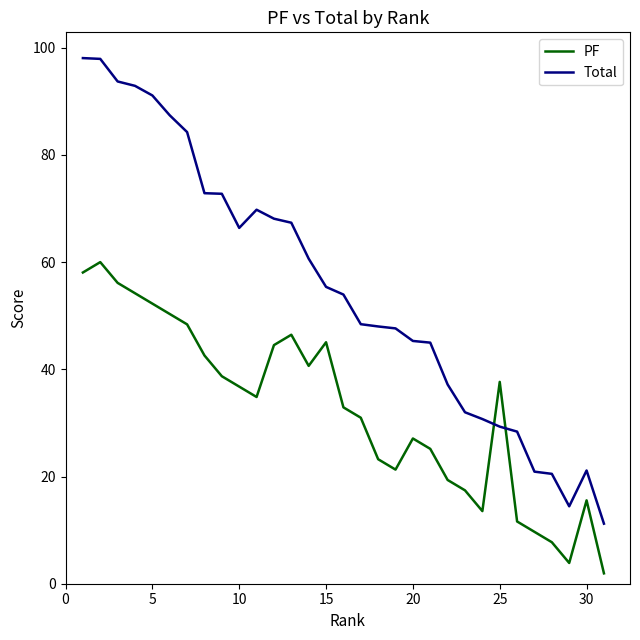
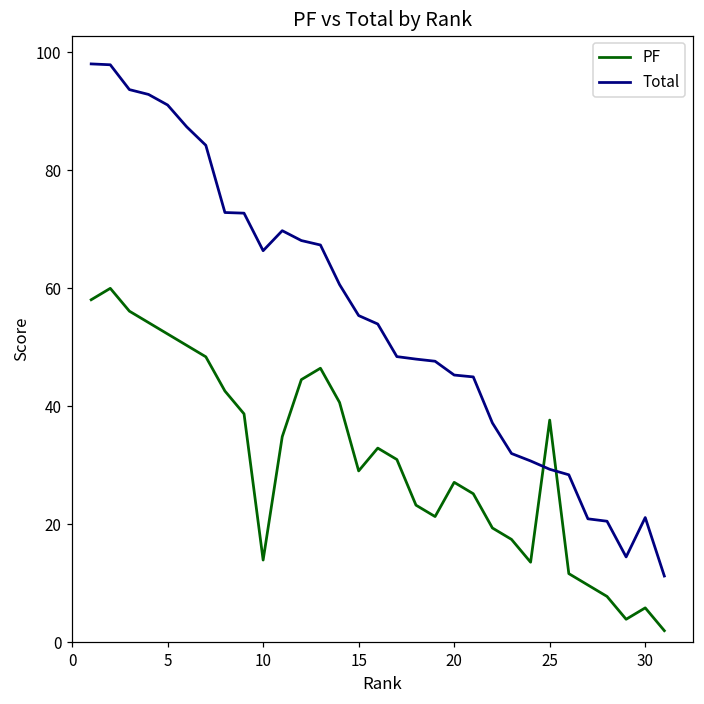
PF, 10: 37 -> 14
PF, 15: 45 -> 29
PF, 30: 16 -> 6
